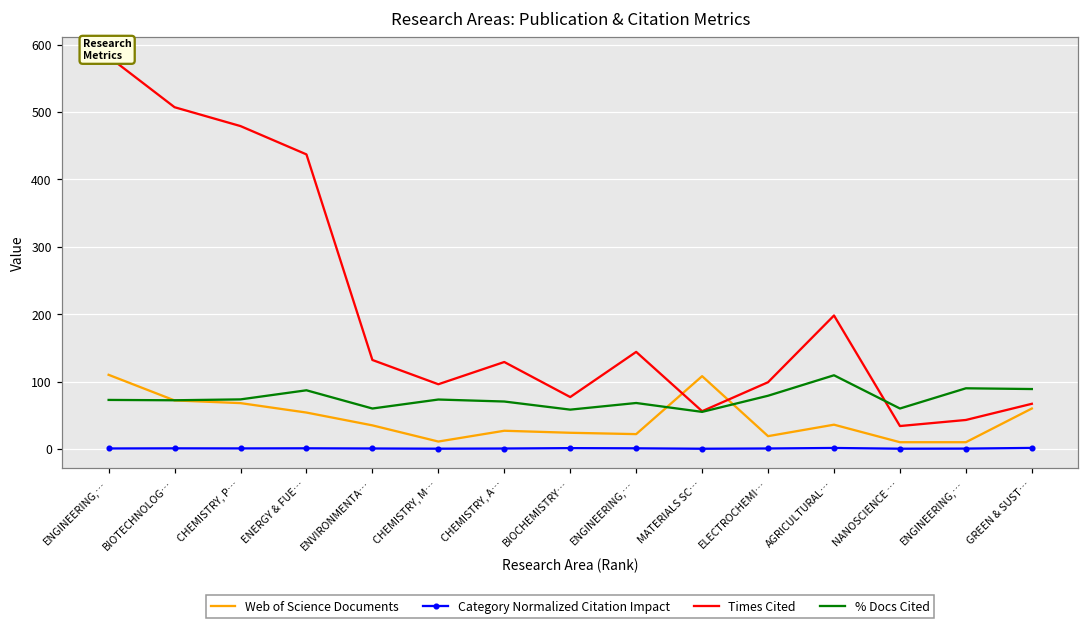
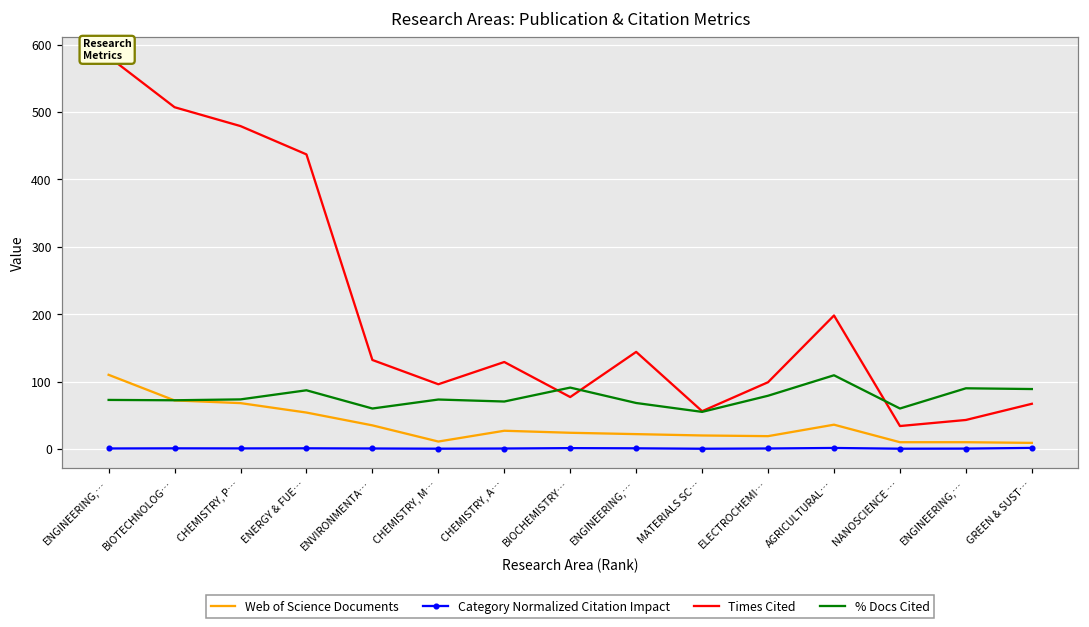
% Docs Cited, BIOCHEMISTRY…: 60 -> 90
Web of Science Documents, MATERIALS SC…: 110 -> 20
Web of Science Documents, GREEN & SUST…: 60 -> 10
